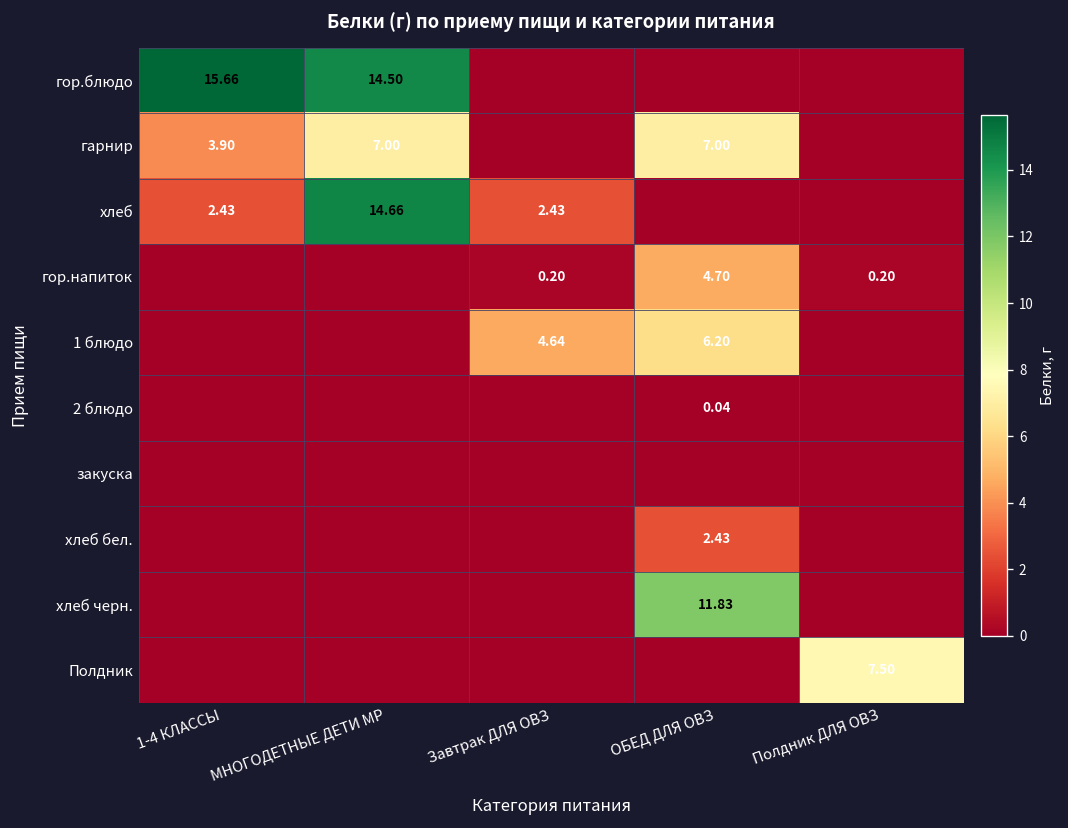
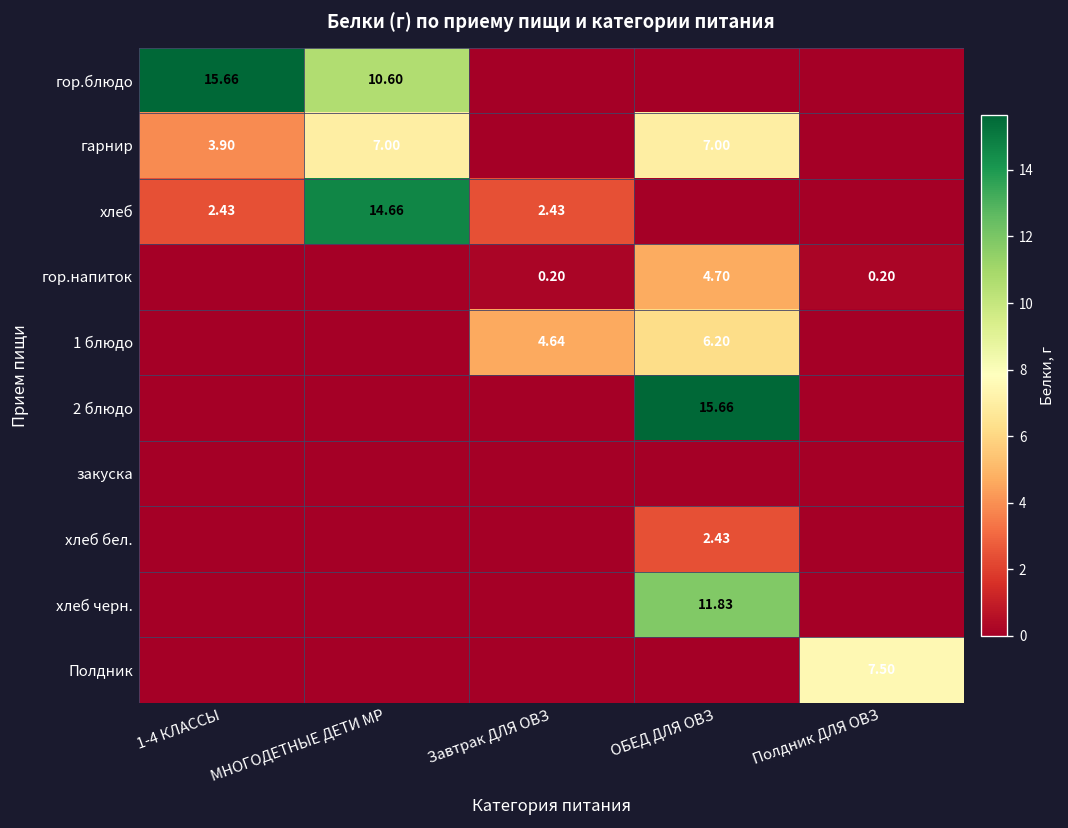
гор.блюдо, МНОГОДЕТНЫЕ ДЕТИ МР: 14.50 -> 10.60
2 блюдо, ОБЕД ДЛЯ ОВЗ: 0.04 -> 15.66
